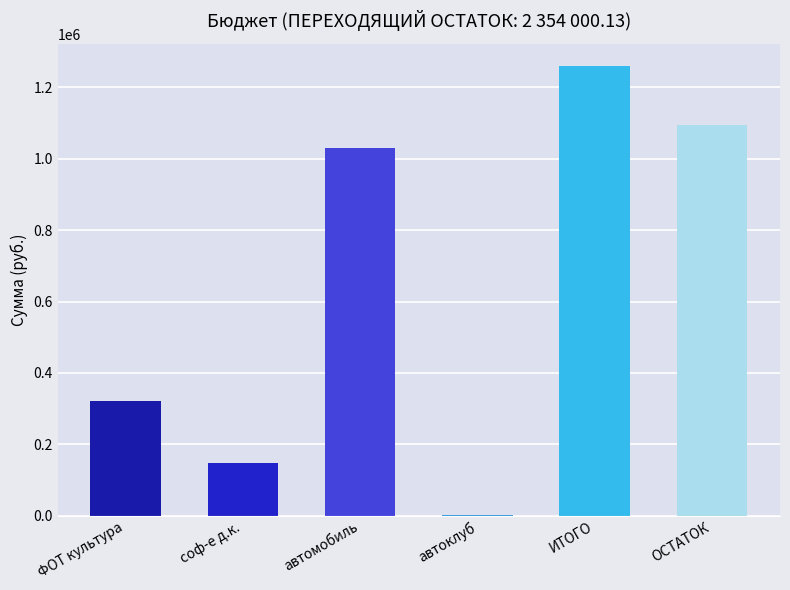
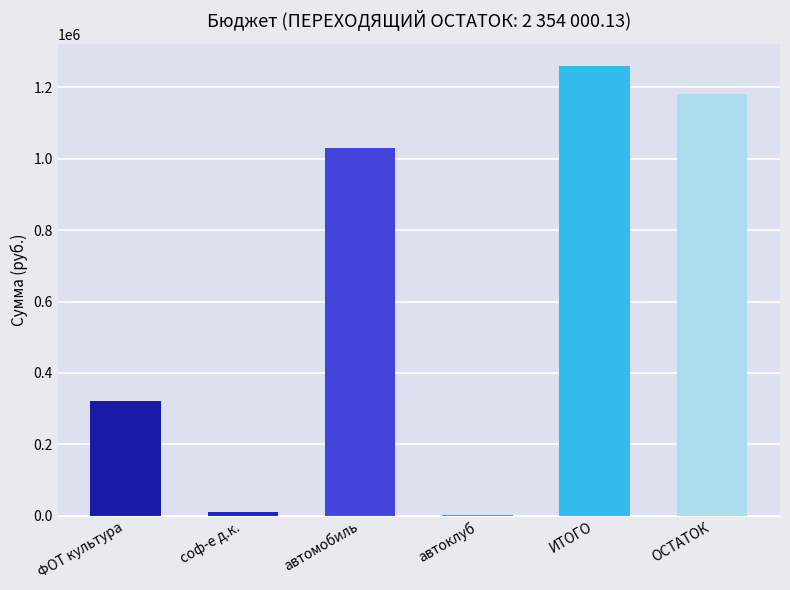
соф-е д.к.: 150000 -> 10000
ОСТАТОК: 1090000 -> 1180000
